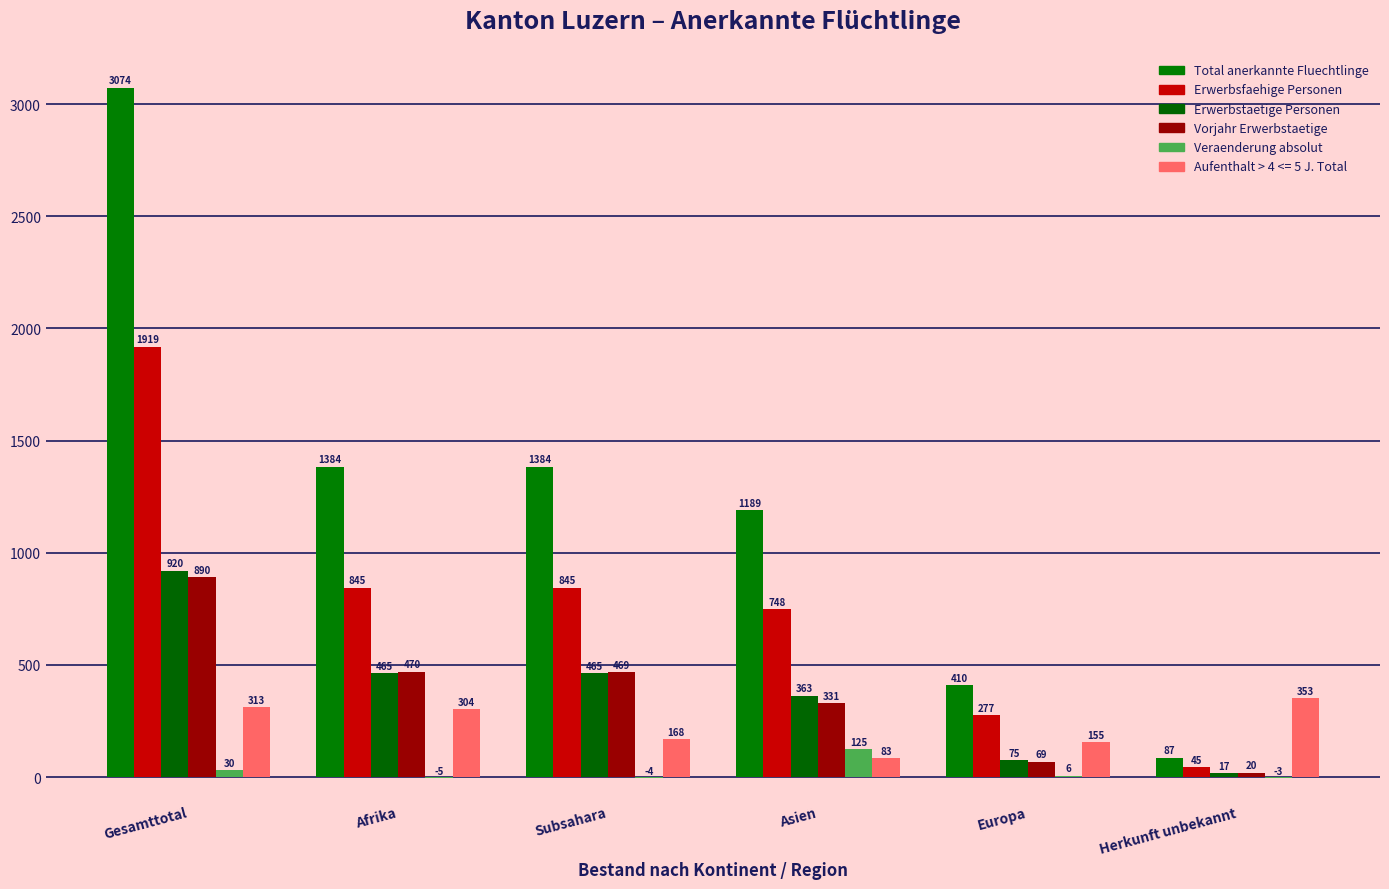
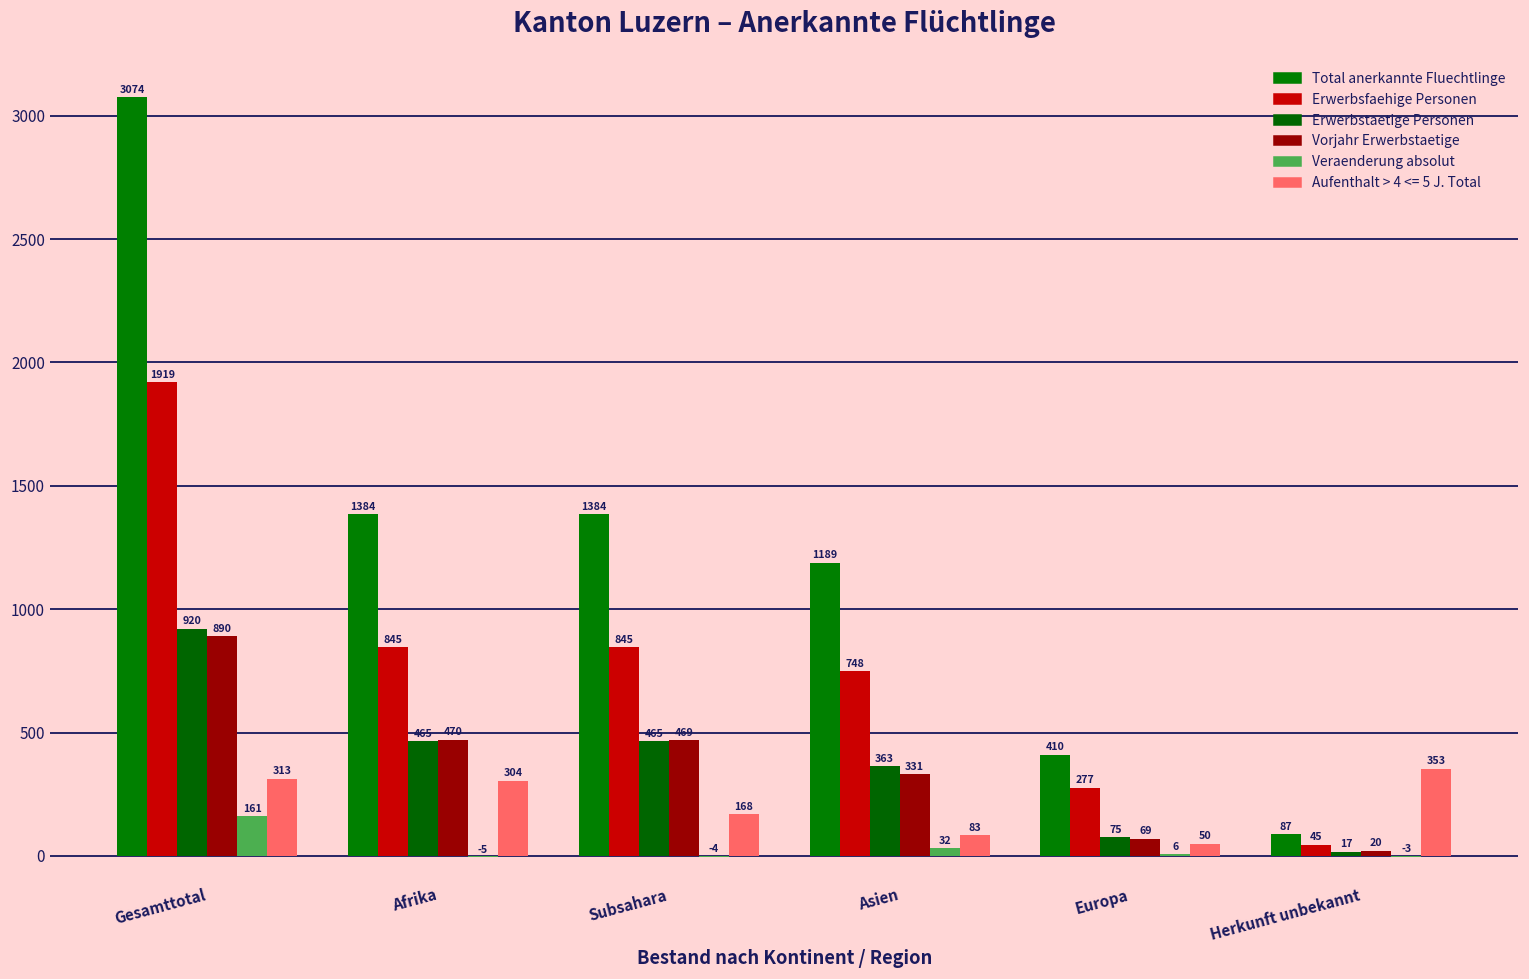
Veraenderung absolut, Gesamttotal: 30 -> 161
Veraenderung absolut, Asien: 125 -> 32
Aufenthalt > 4 <= 5 J. Total, Europa: 155 -> 50
